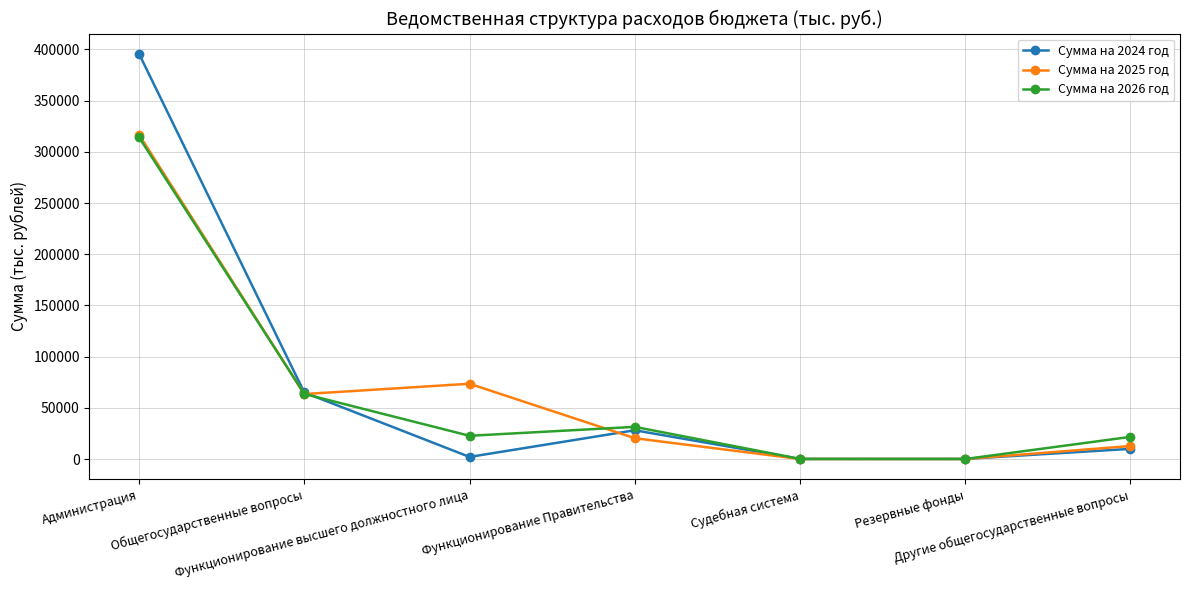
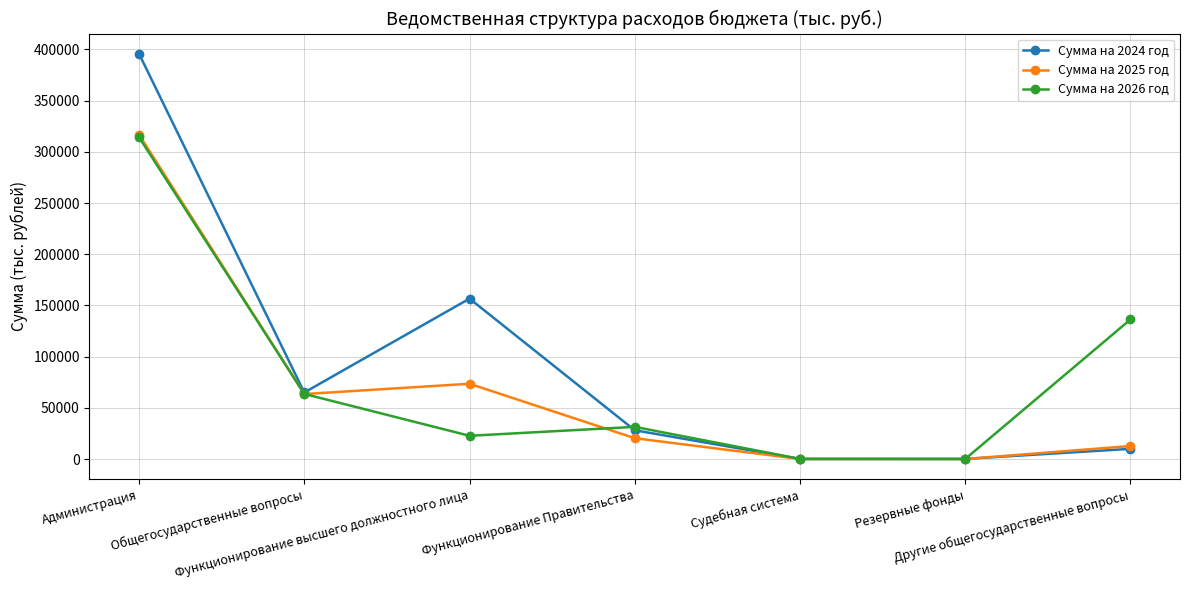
Сумма на 2024 год, Функционирование высшего должностного лица: 2000 -> 157000
Сумма на 2026 год, Другие общегосударственные вопросы: 22000 -> 136000
